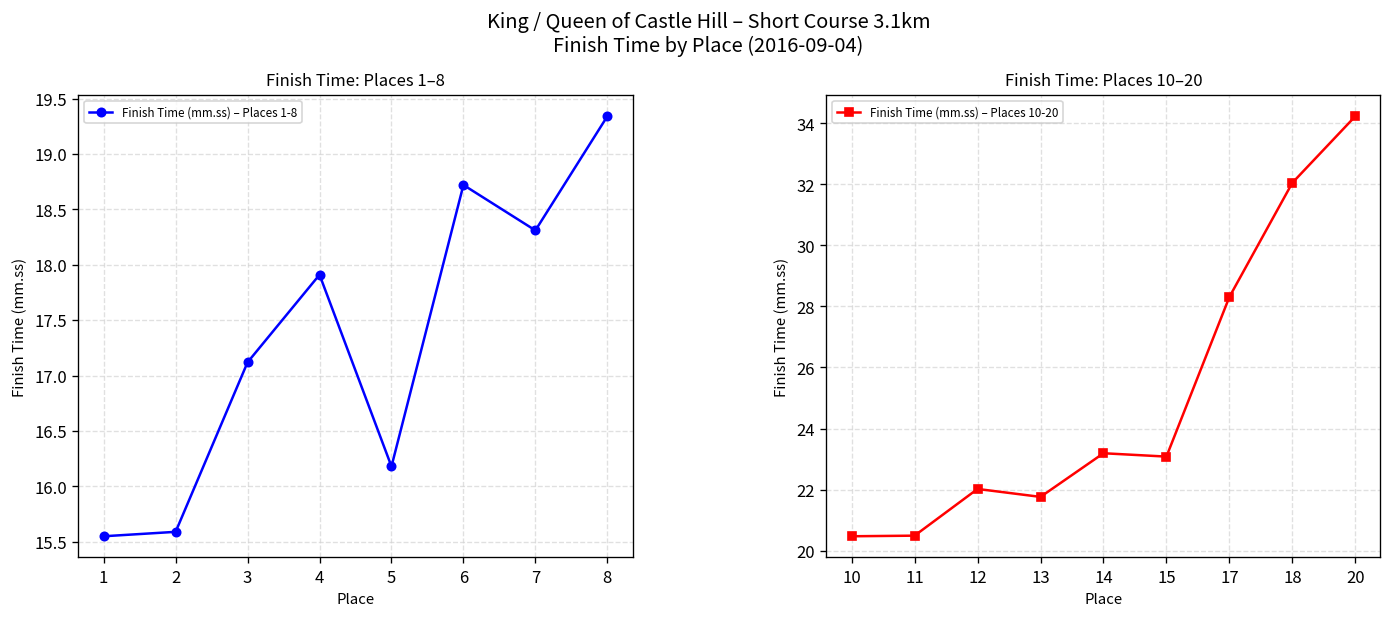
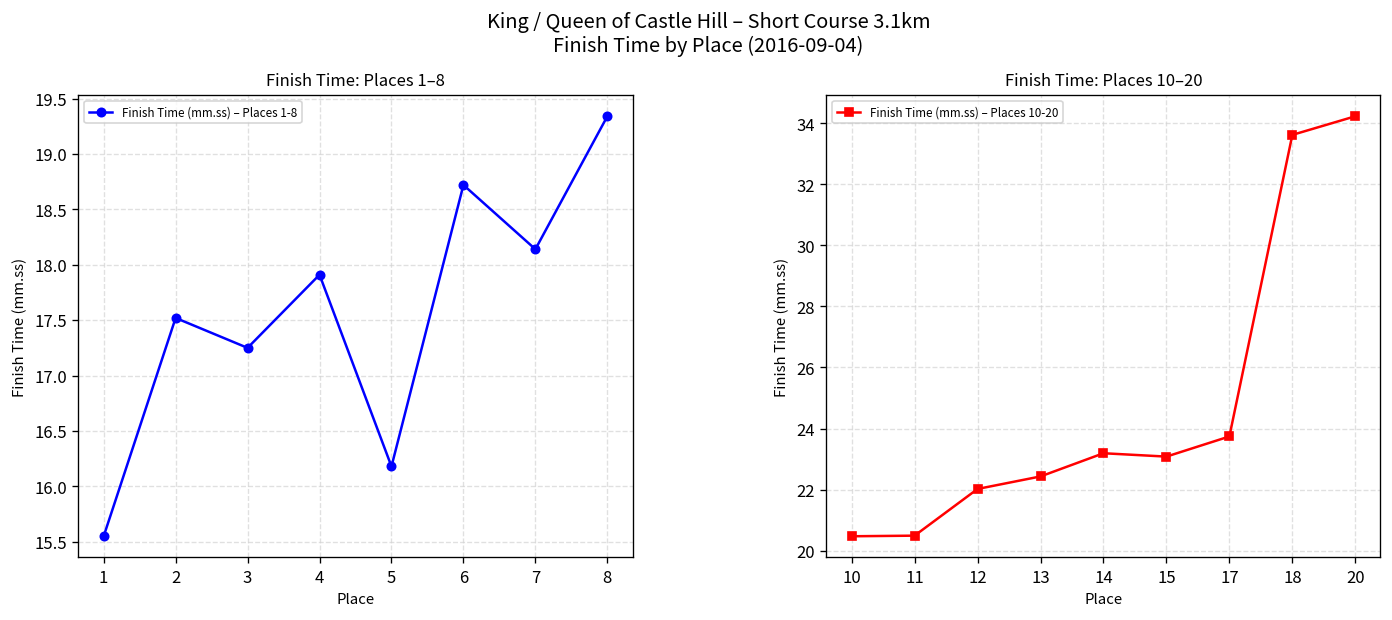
Finish Time: Places 1–8, 2: 15.6 -> 17.5
Finish Time: Places 1–8, 3: 17.1 -> 17.3
Finish Time: Places 1–8, 7: 18.3 -> 18.1
Finish Time: Places 10–20, 13: 21.8 -> 22.4
Finish Time: Places 10–20, 17: 28.3 -> 23.7
Finish Time: Places 10–20, 18: 32.1 -> 33.6
